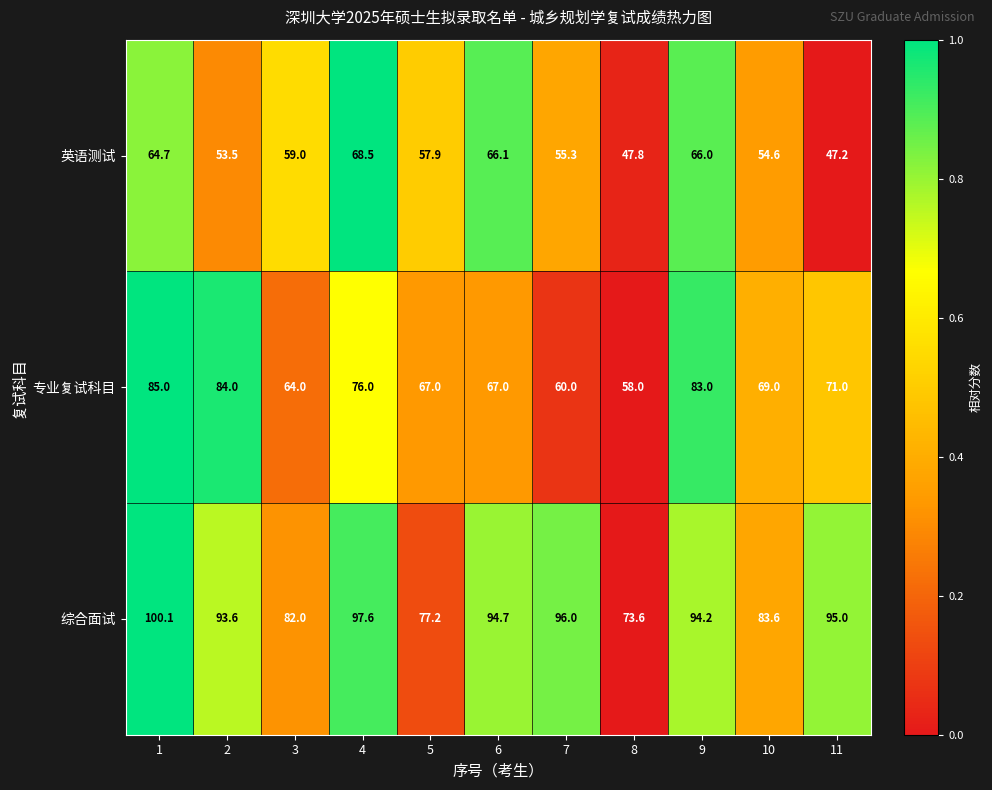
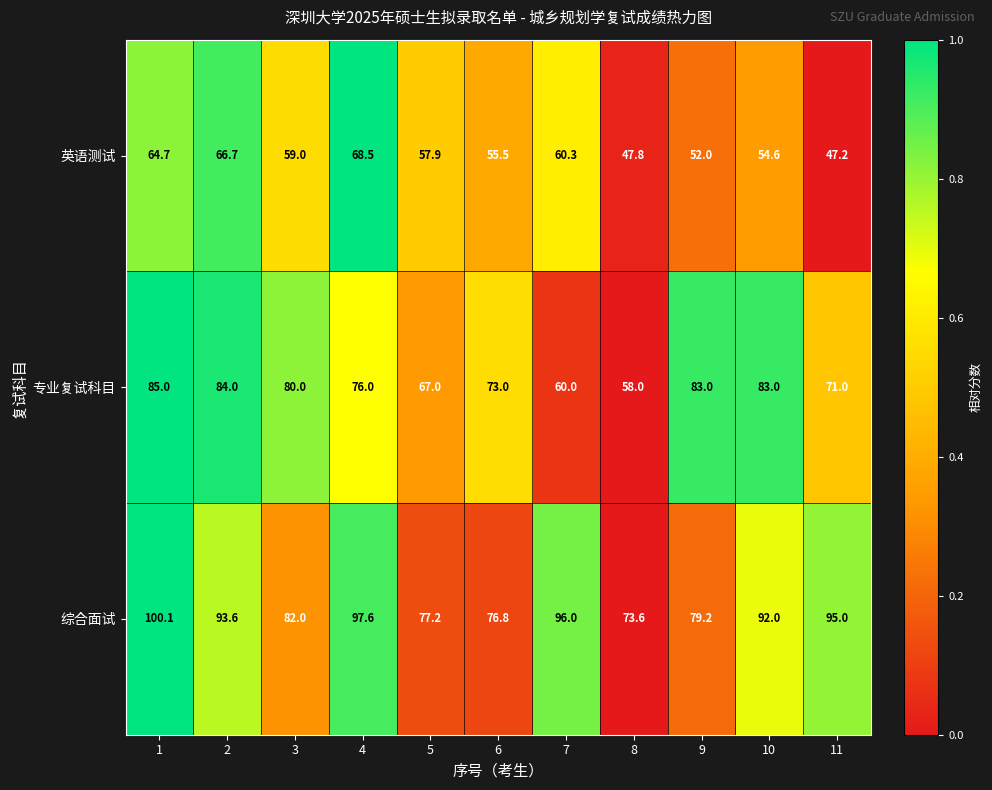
英语测试, 2: 53.5 -> 66.7
英语测试, 6: 66.1 -> 55.5
英语测试, 7: 55.3 -> 60.3
英语测试, 9: 66.0 -> 52.0
专业复试科目, 3: 64.0 -> 80.0
专业复试科目, 6: 67.0 -> 73.0
专业复试科目, 10: 69.0 -> 83.0
综合面试, 6: 94.7 -> 76.8
综合面试, 9: 94.2 -> 79.2
综合面试, 10: 83.6 -> 92.0
